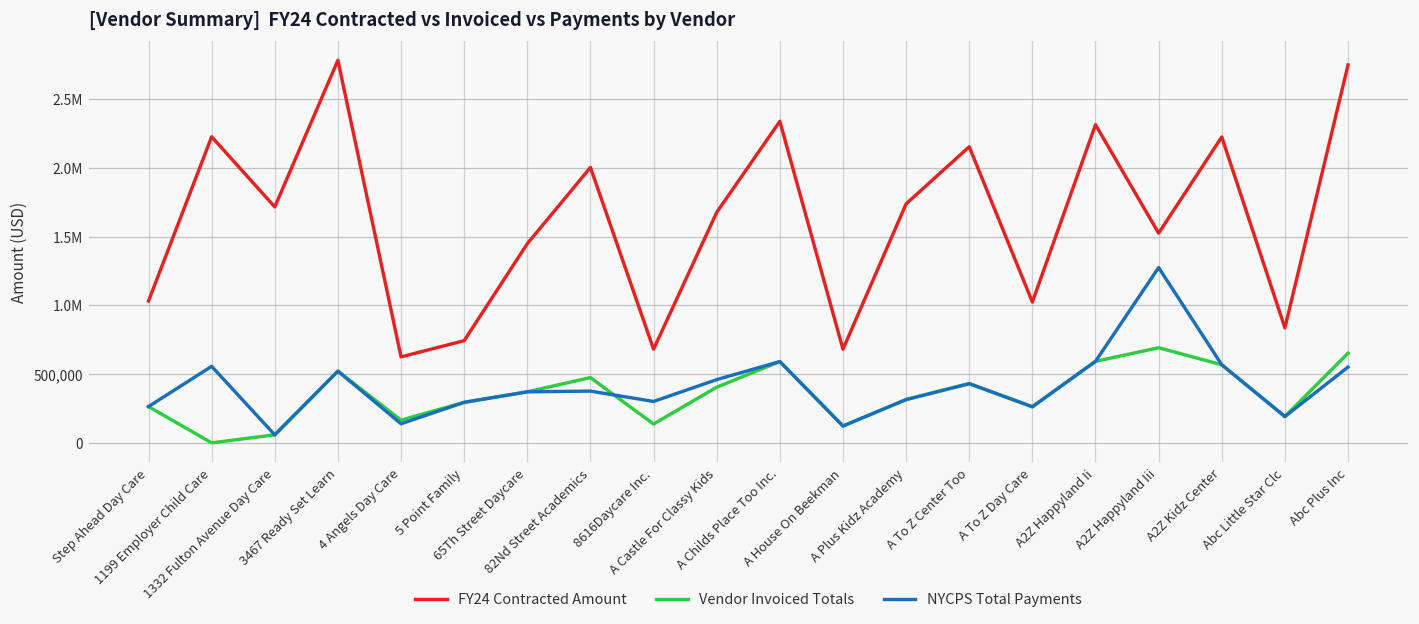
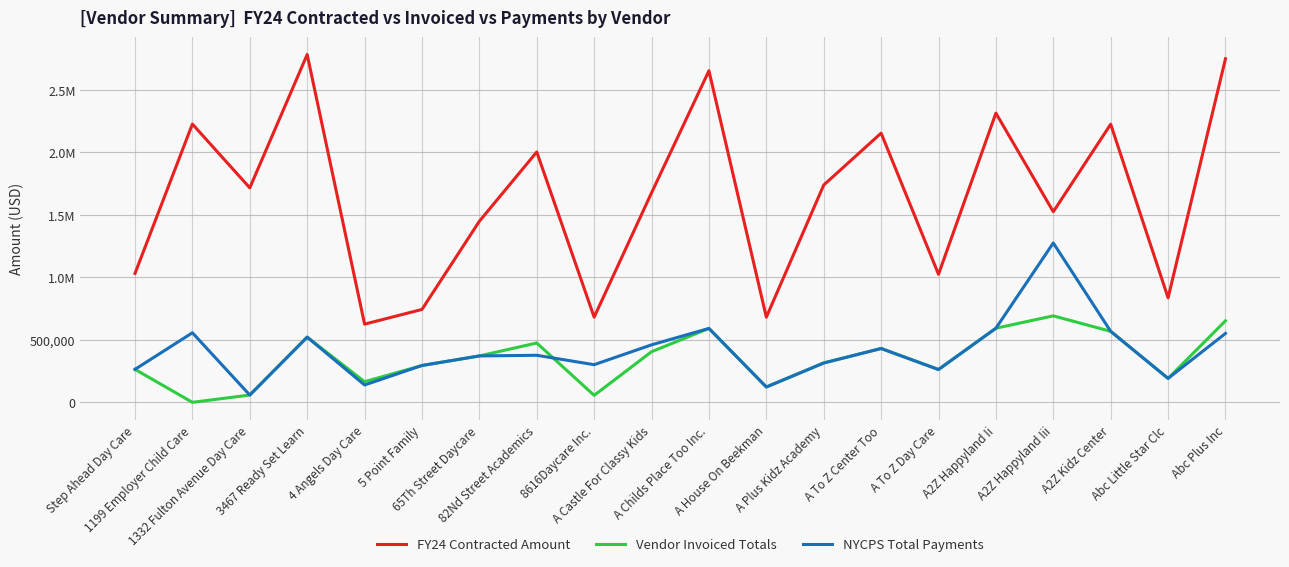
Vendor Invoiced Totals, 8616Daycare Inc.: 140,000 -> 60,000
FY24 Contracted Amount, A Childs Place Too Inc.: 2,340,000 -> 2,650,000
